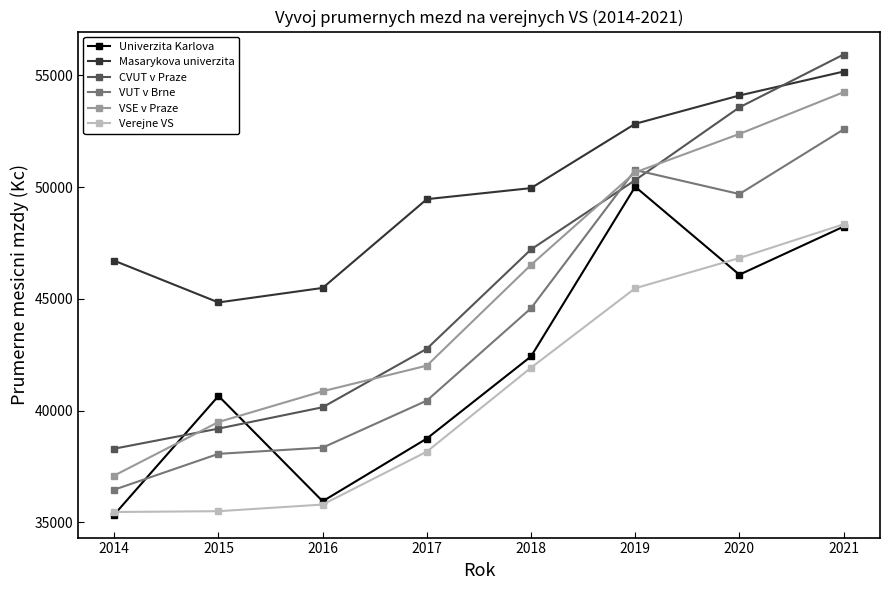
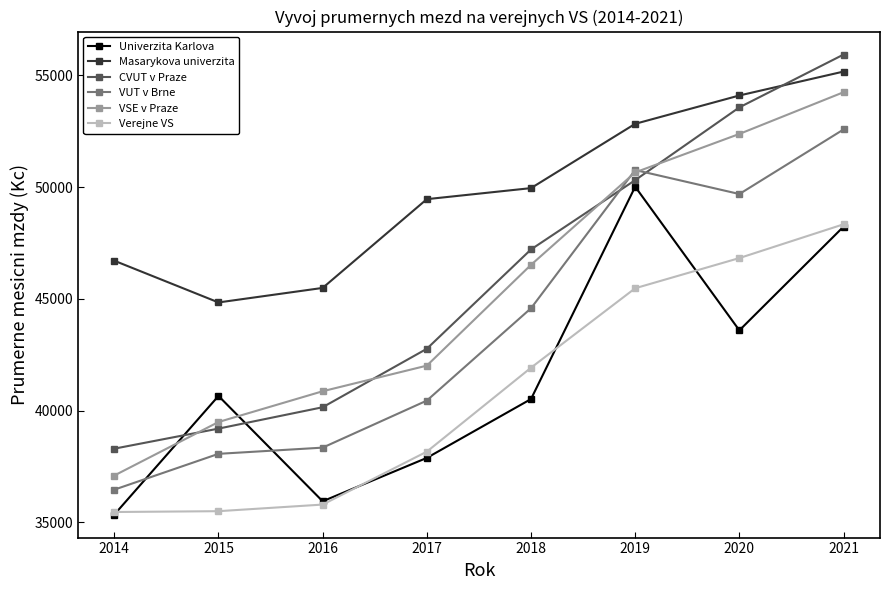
Univerzita Karlova, 2017: 38700 -> 37900
Univerzita Karlova, 2018: 42400 -> 40500
Univerzita Karlova, 2020: 46100 -> 43600
